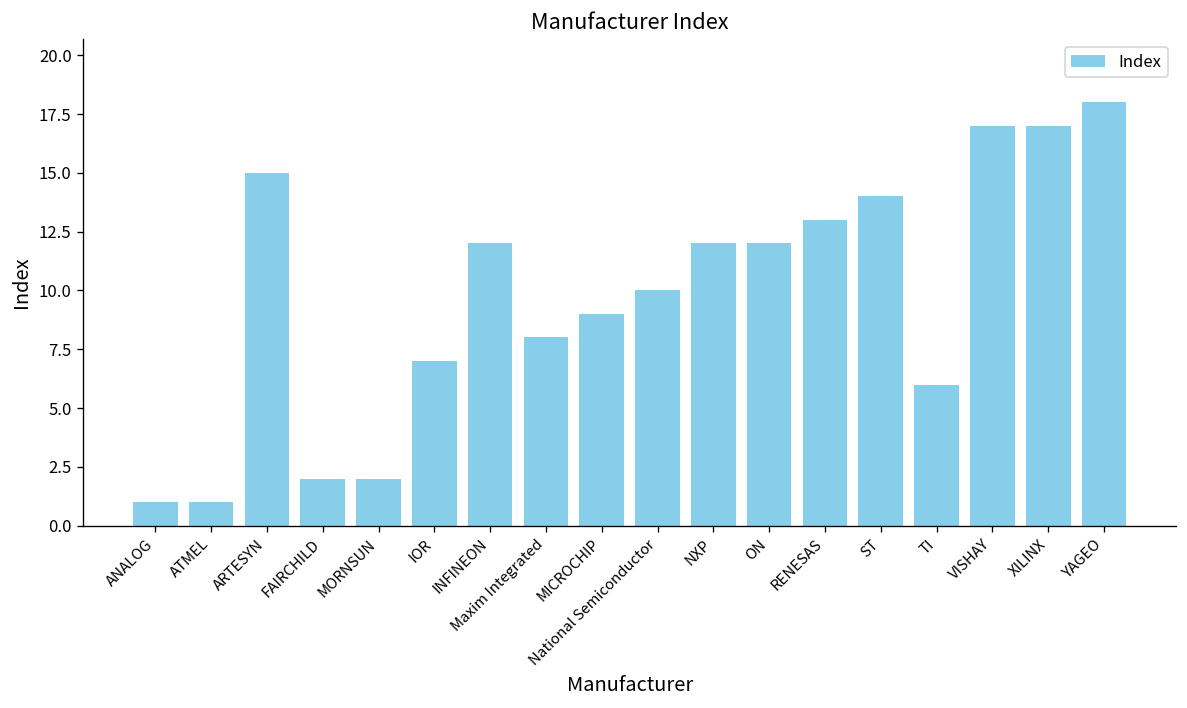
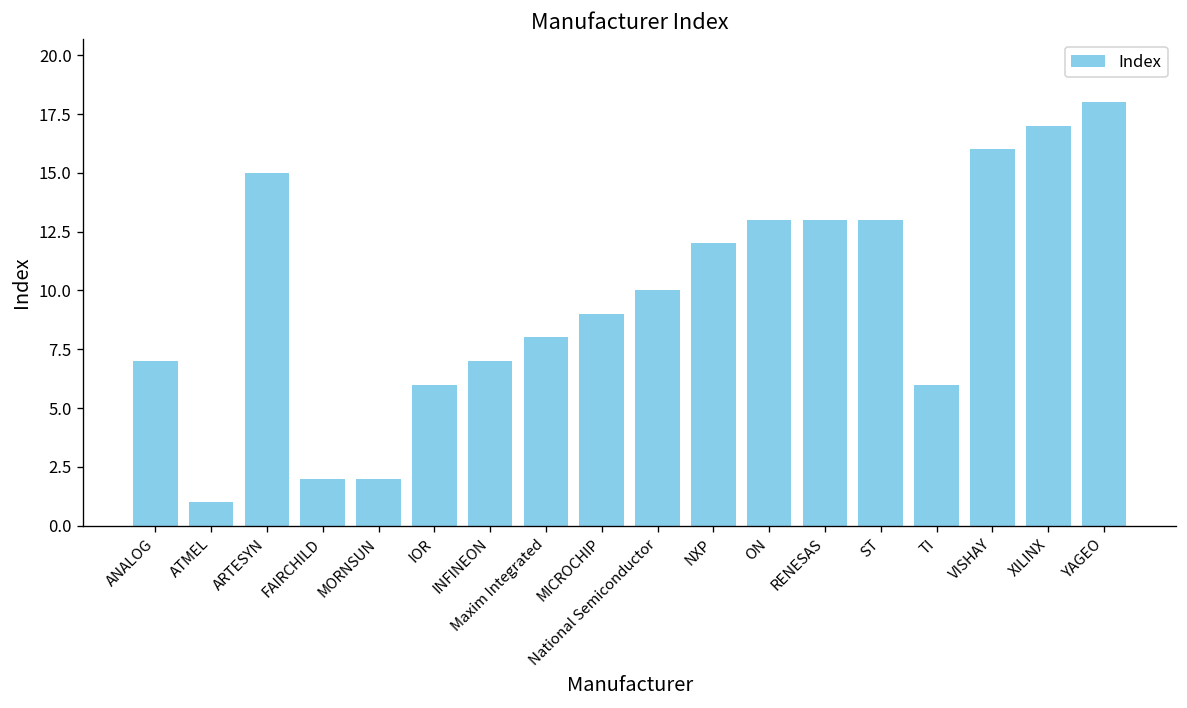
ANALOG: 1 -> 7
IOR: 7 -> 6
INFINEON: 12 -> 7
ON: 12 -> 13
ST: 14 -> 13
VISHAY: 17 -> 16
